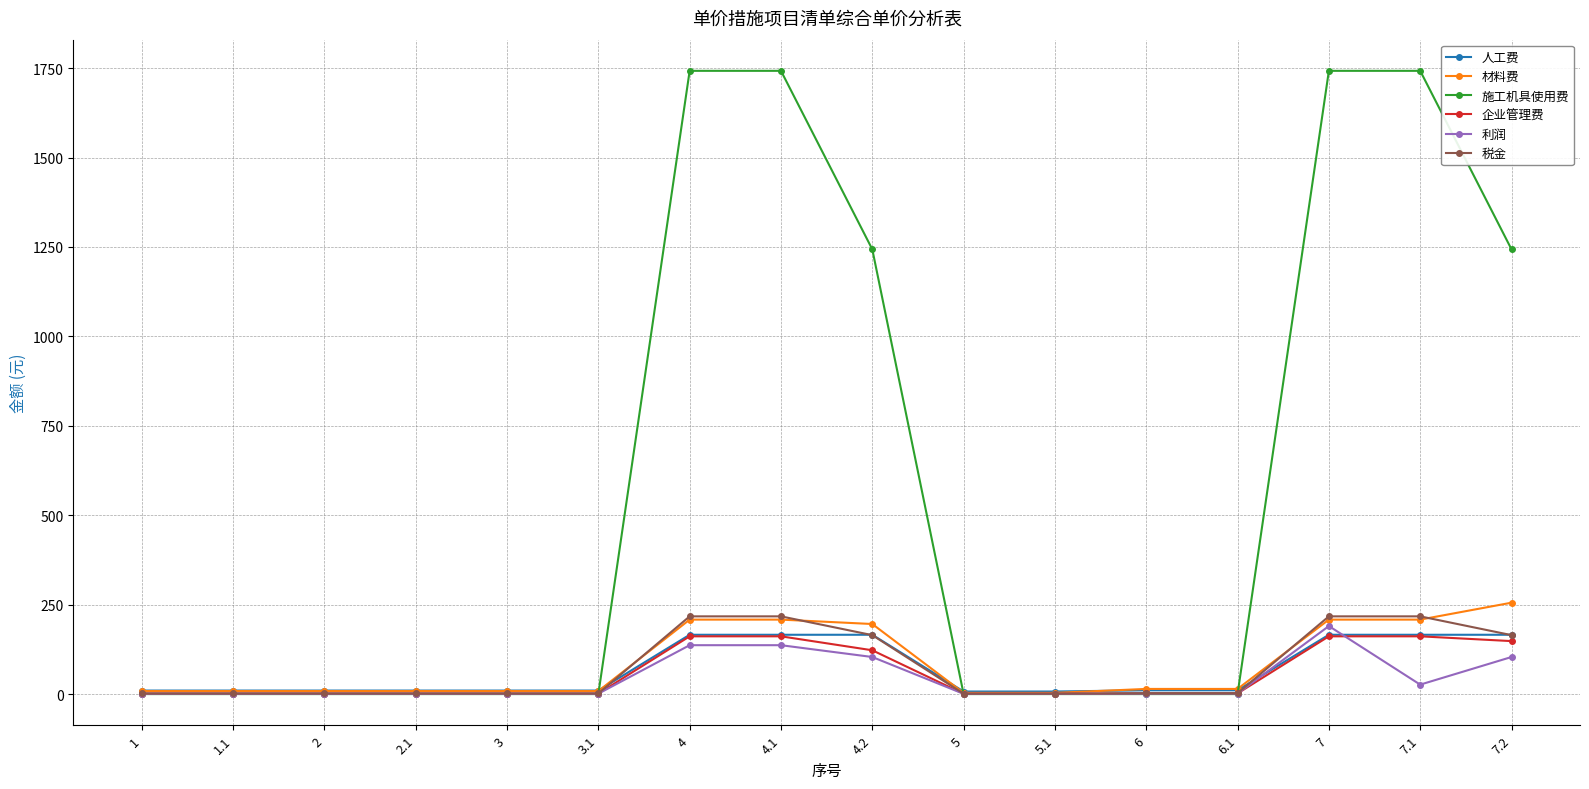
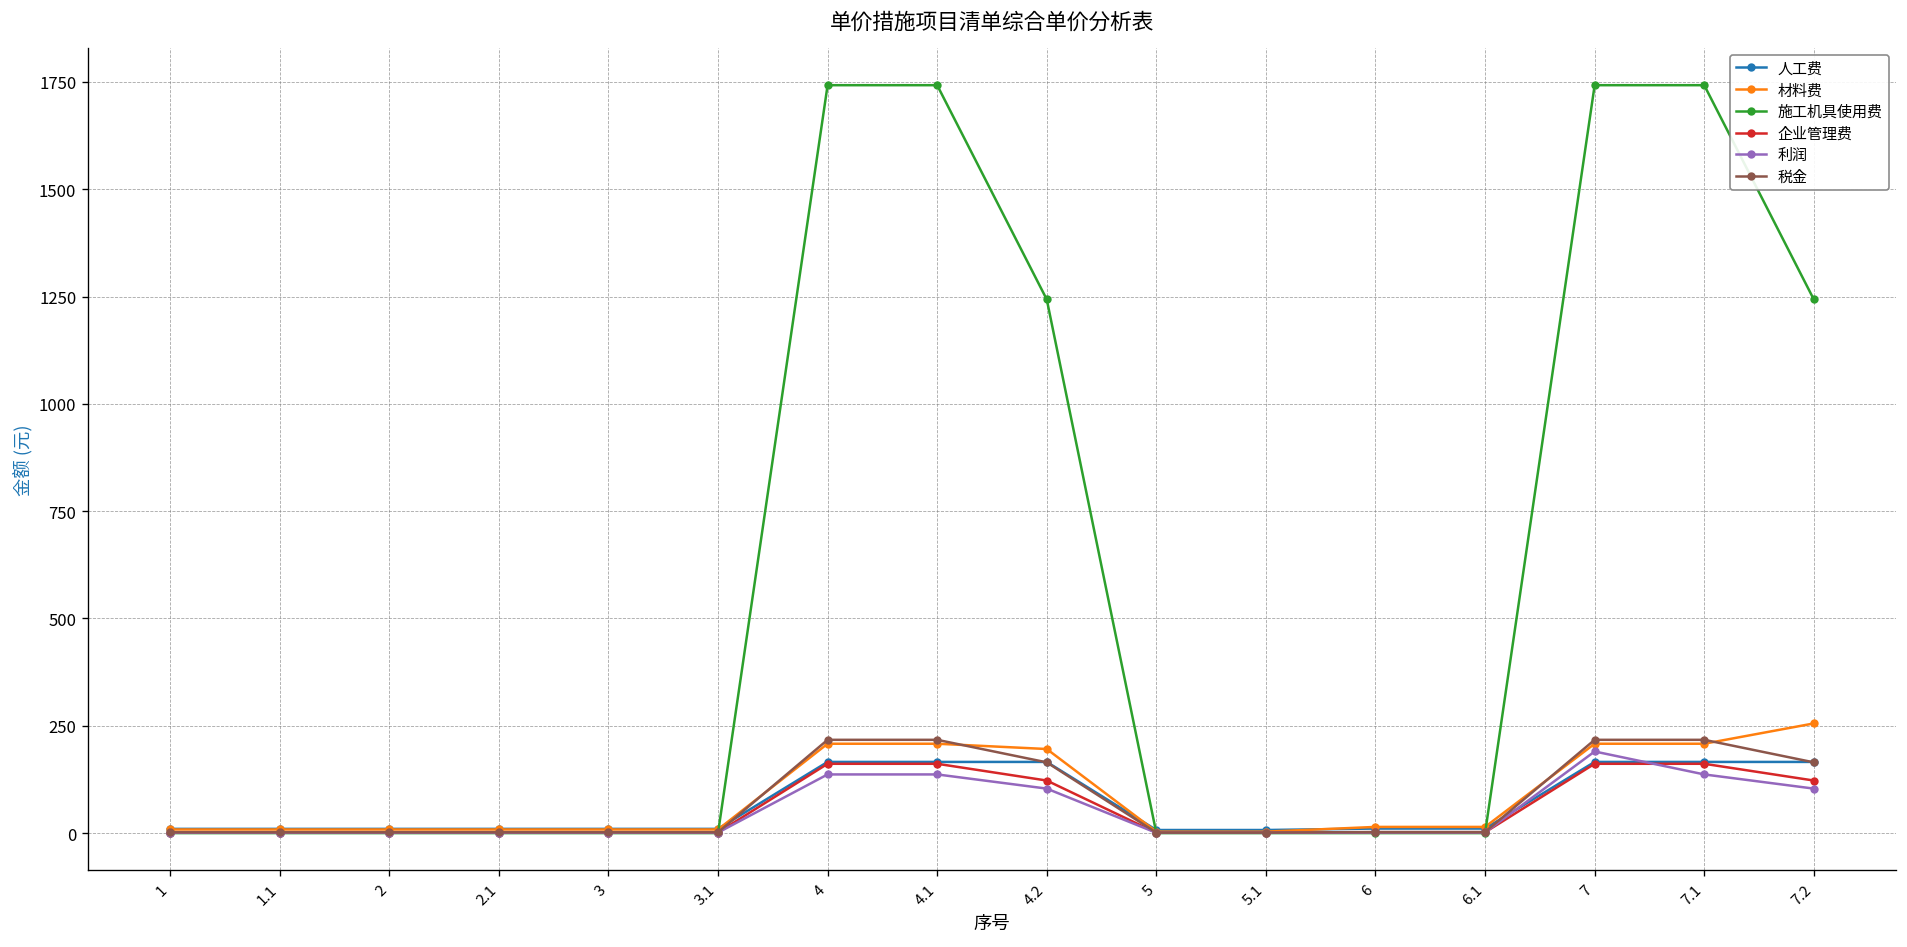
利润, 7.1: 30 -> 140
企业管理费, 7.2: 150 -> 120
